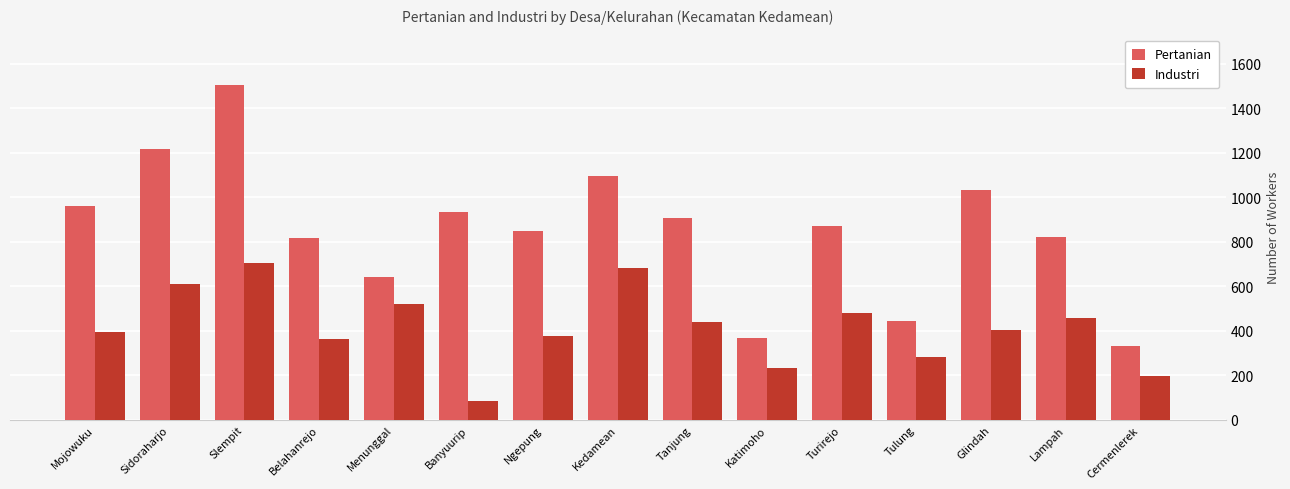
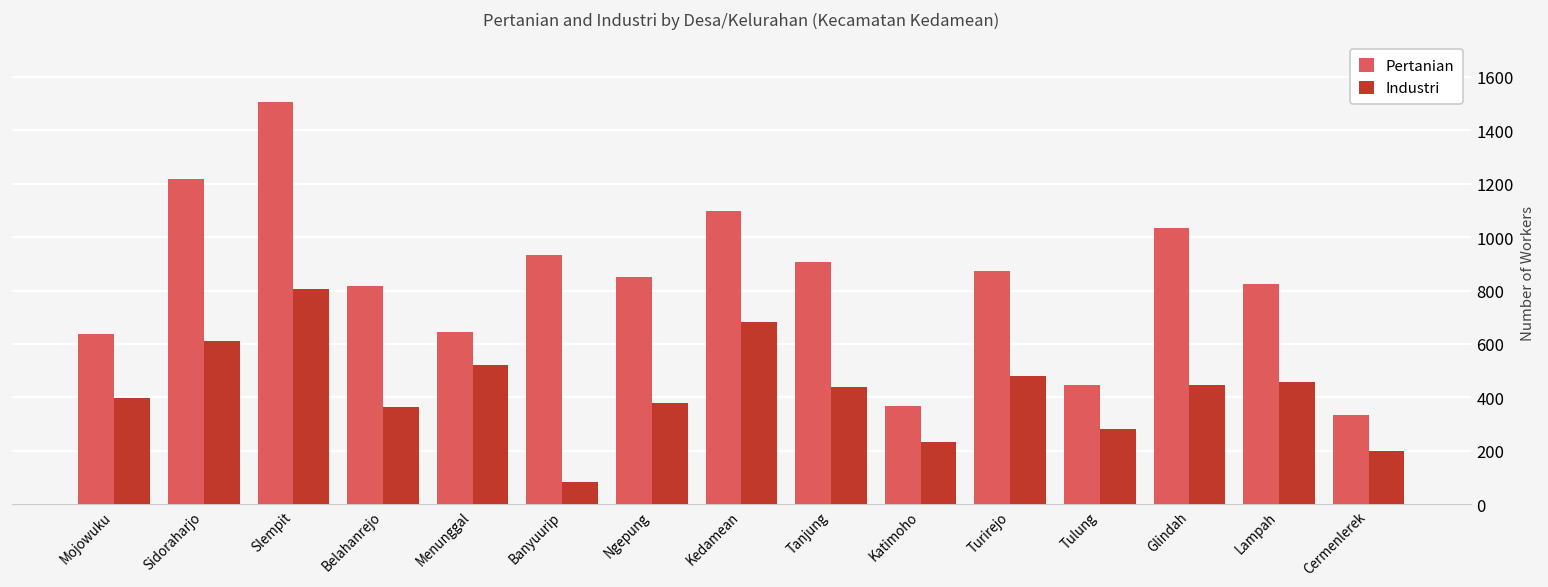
Pertanian, Mojowuku: 960 -> 640
Industri, Slempit: 710 -> 810
Industri, Glindah: 400 -> 450
